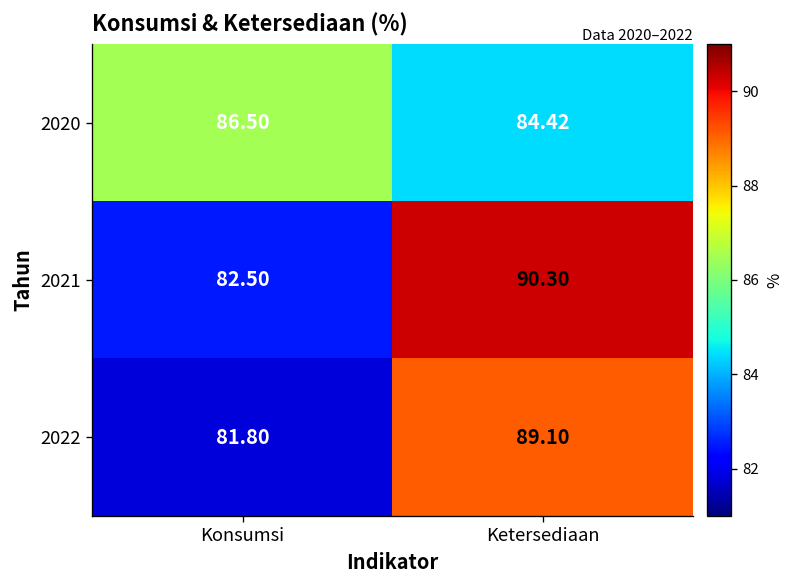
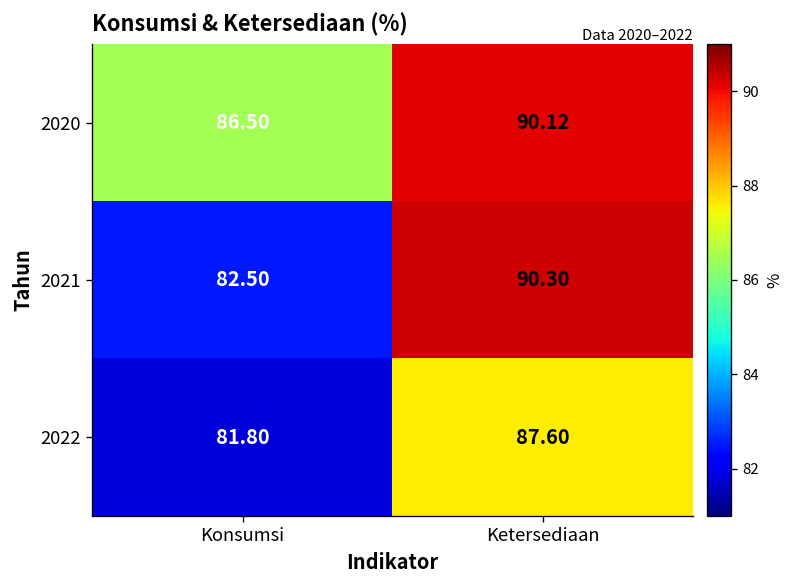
2020, Ketersediaan: 84.42 -> 90.12
2022, Ketersediaan: 89.10 -> 87.60
